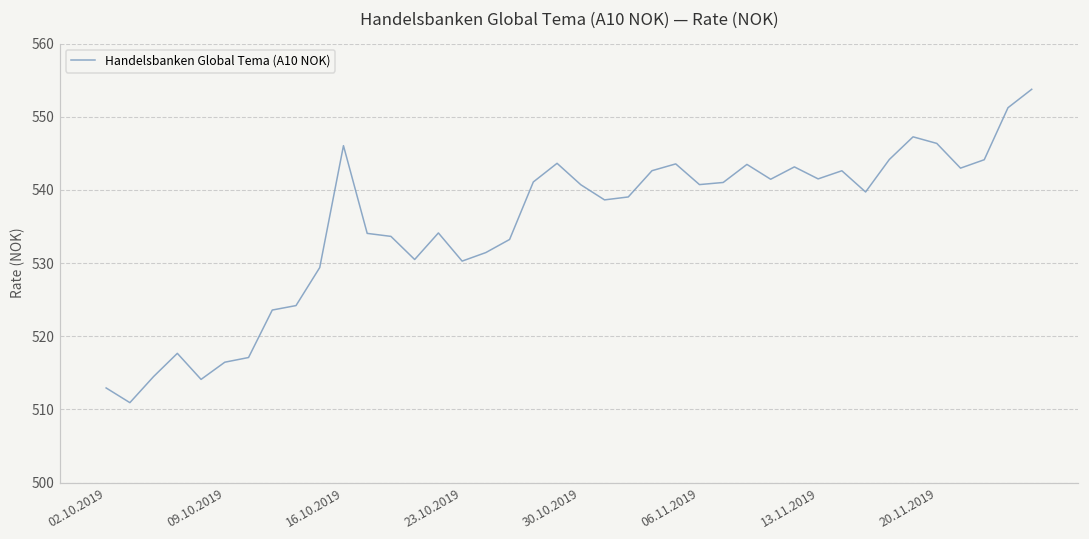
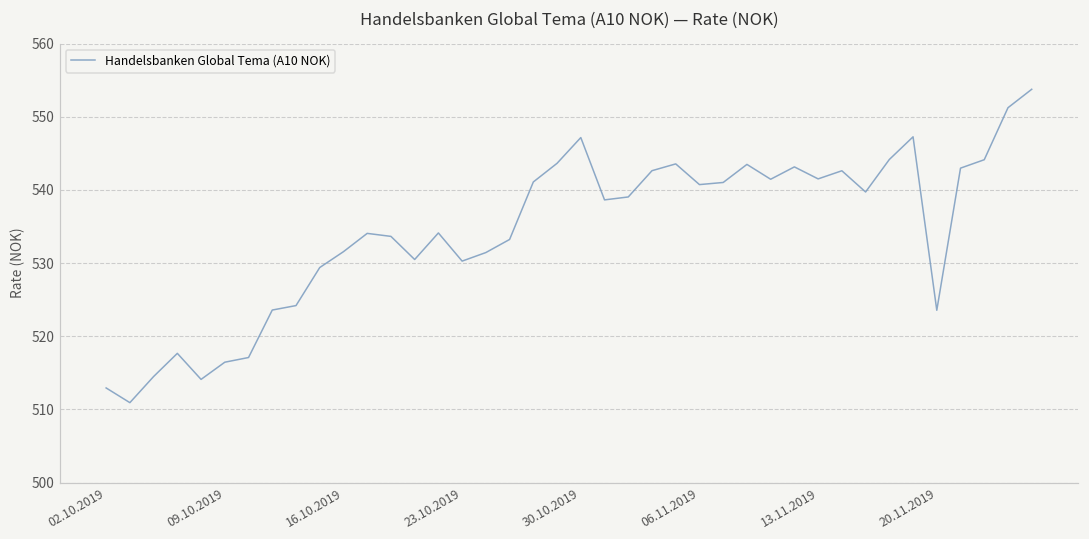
16.10.2019: 546 -> 532
30.10.2019: 541 -> 547
20.11.2019: 546 -> 524
